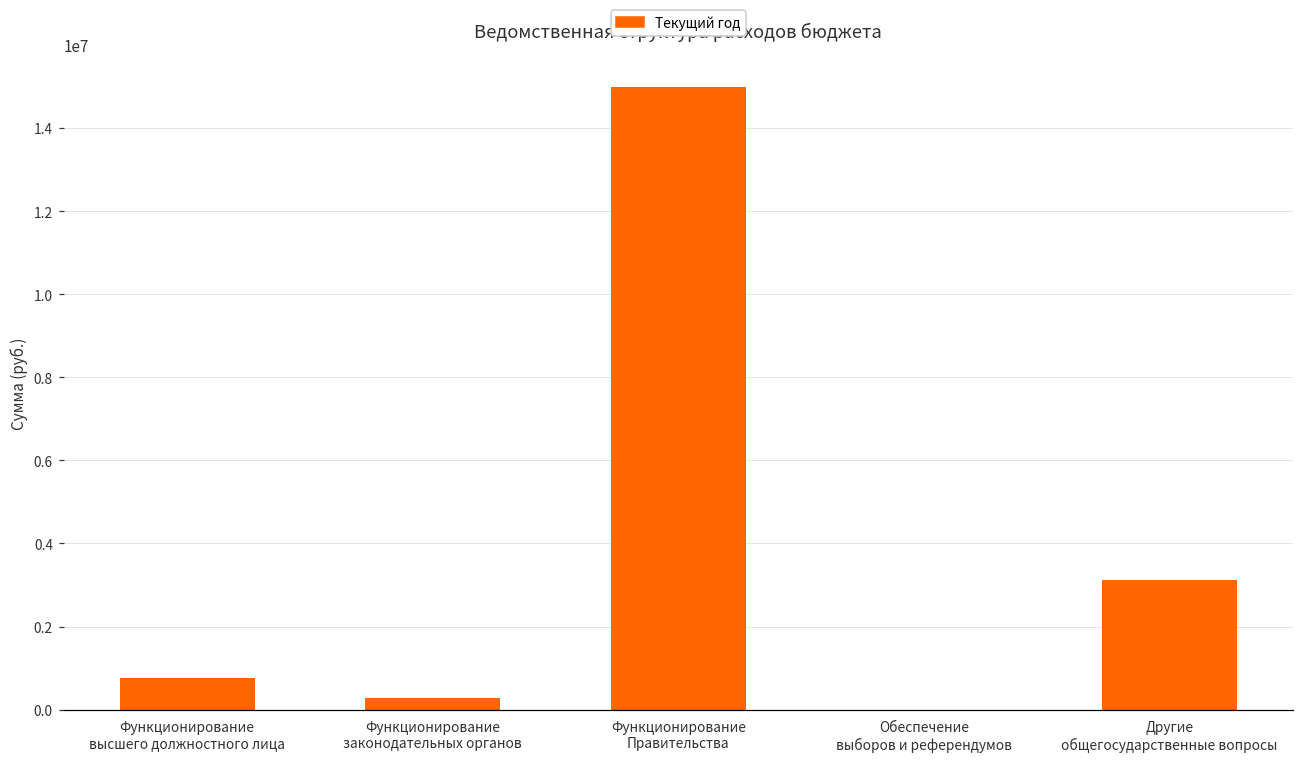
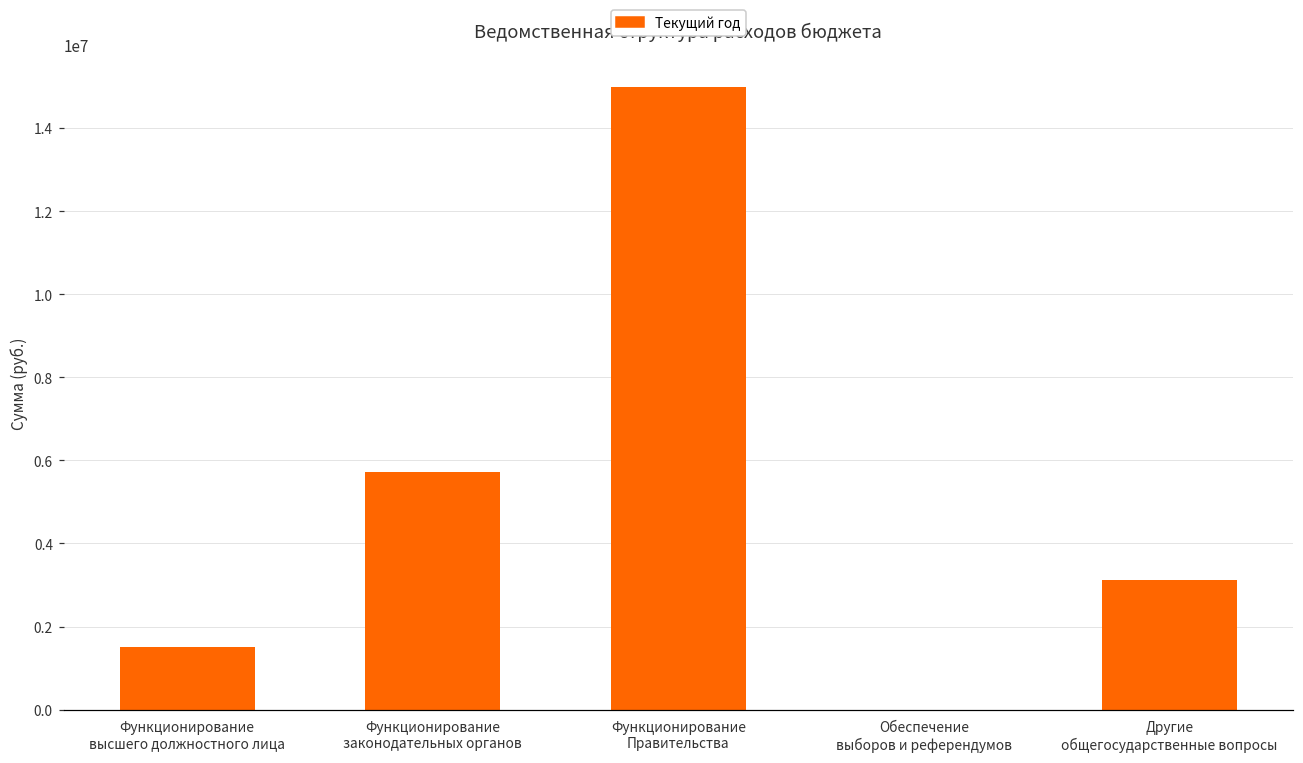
Функционирование высшего должностного лица: 800000 -> 1500000
Функционирование законодательных органов: 300000 -> 5700000
